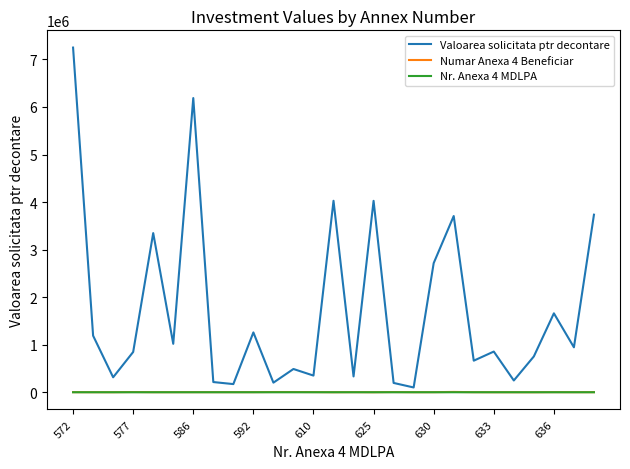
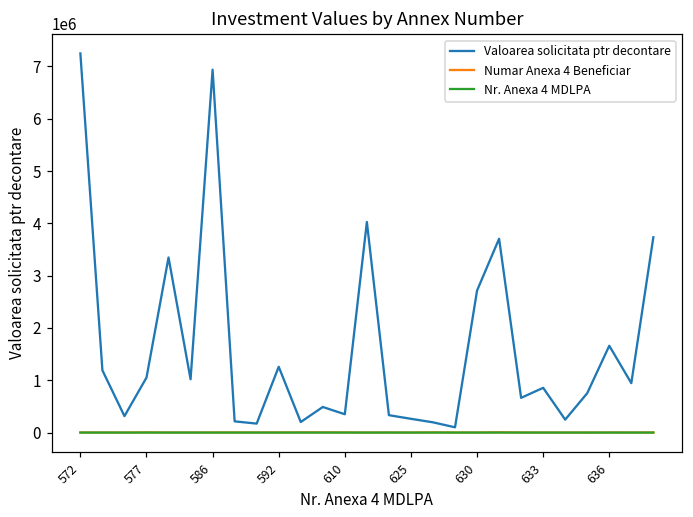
Valoarea solicitata ptr decontare, 577: 800000 -> 1100000
Valoarea solicitata ptr decontare, 586: 6200000 -> 6900000
Valoarea solicitata ptr decontare, 625: 4000000 -> 300000
